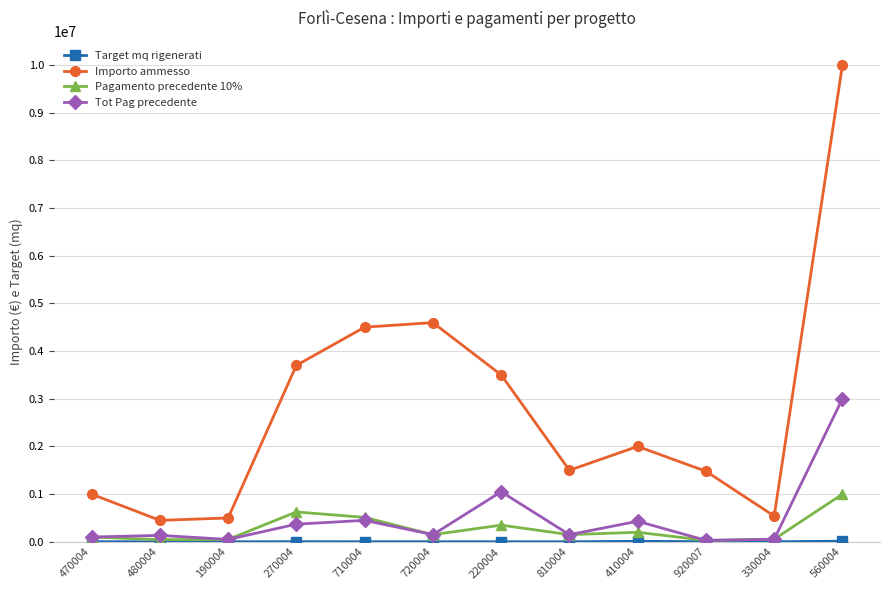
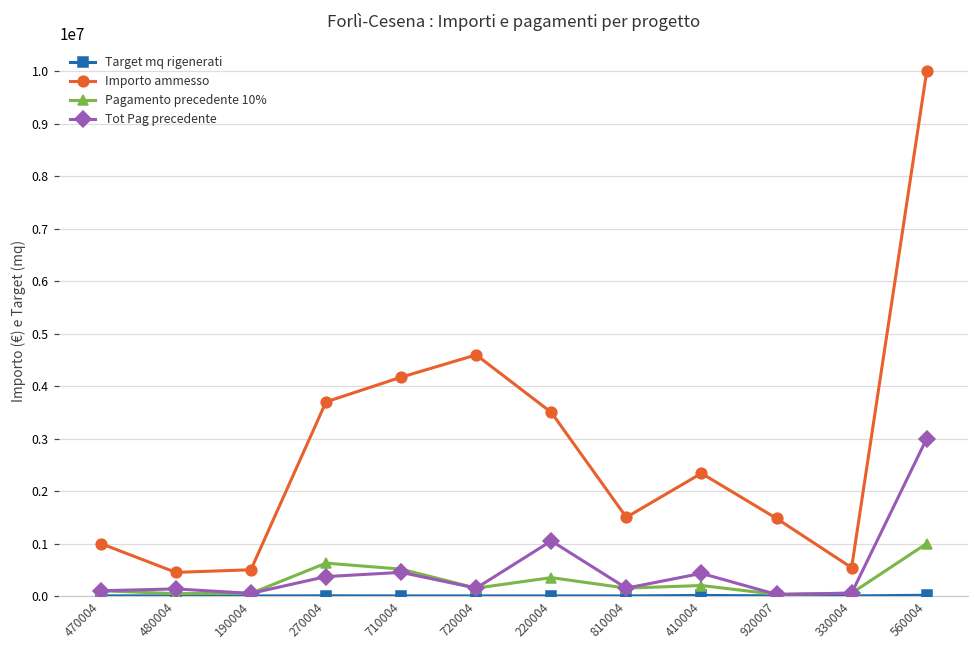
Importo ammesso, 710004: 4500000 -> 4200000
Importo ammesso, 410004: 2000000 -> 2300000
